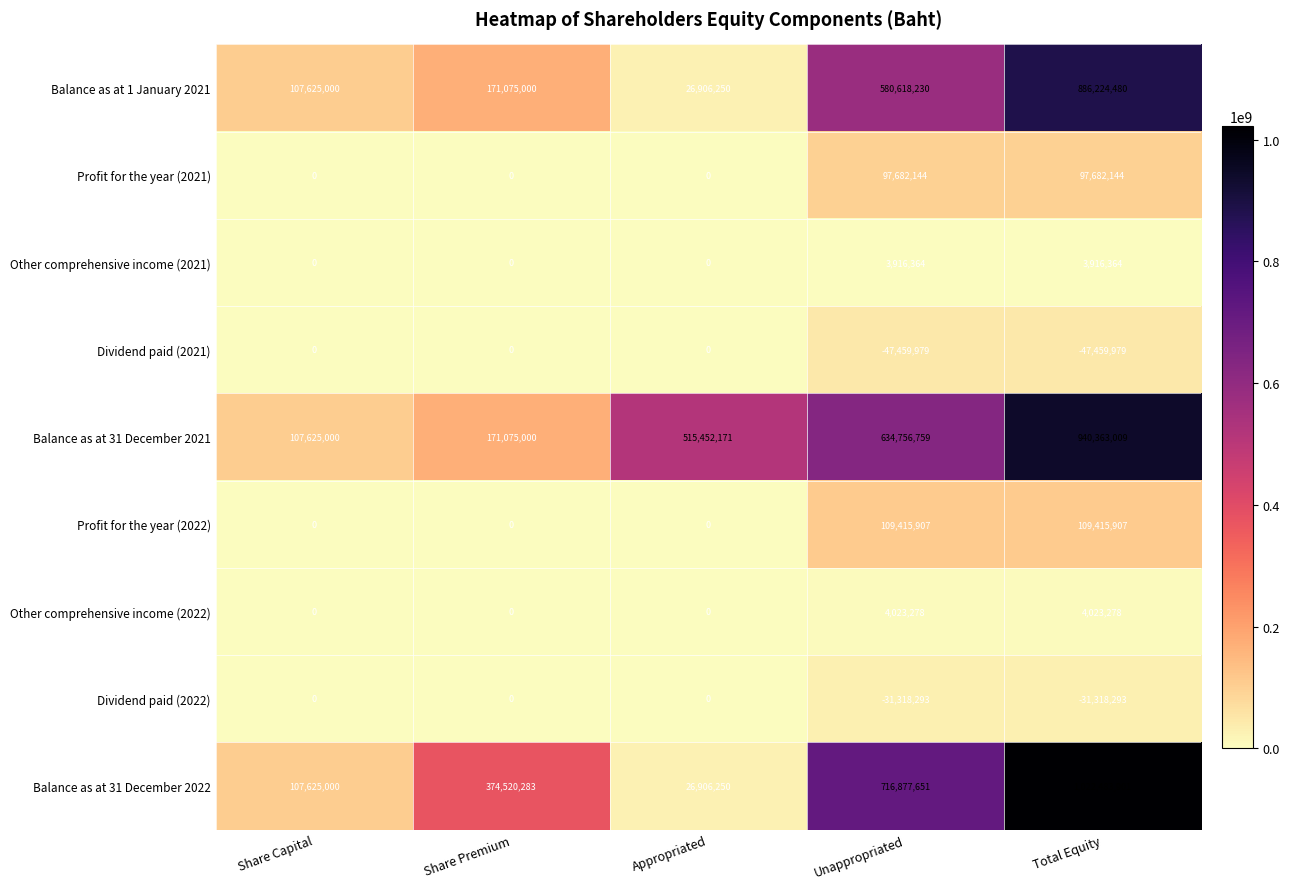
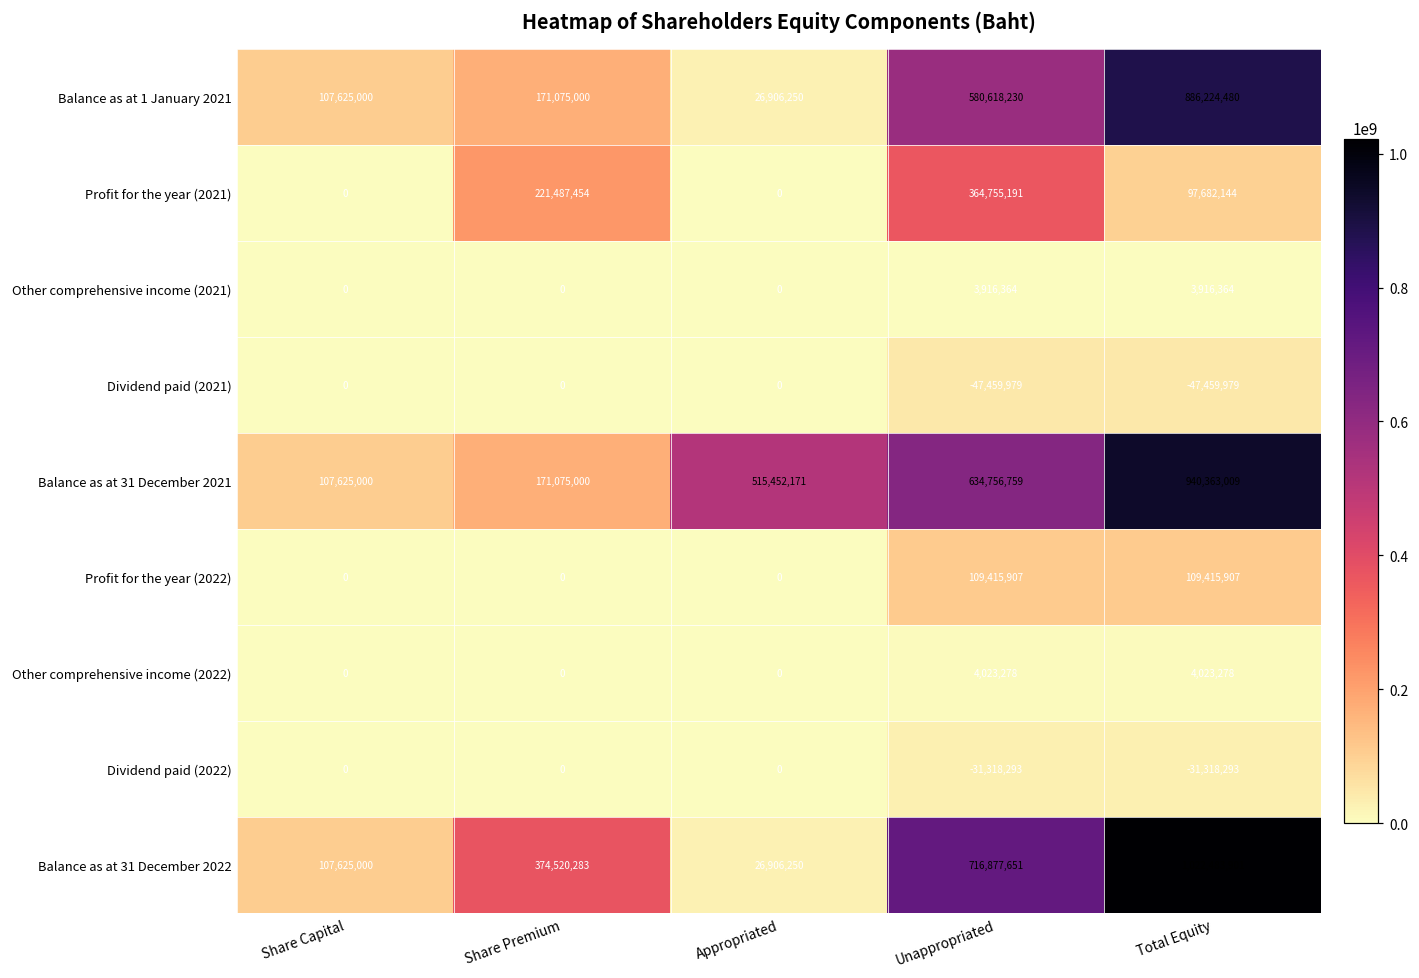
Profit for the year (2021), Share Premium: 0 -> 221,487,454
Profit for the year (2021), Unappropriated: 97,682,144 -> 364,755,191
